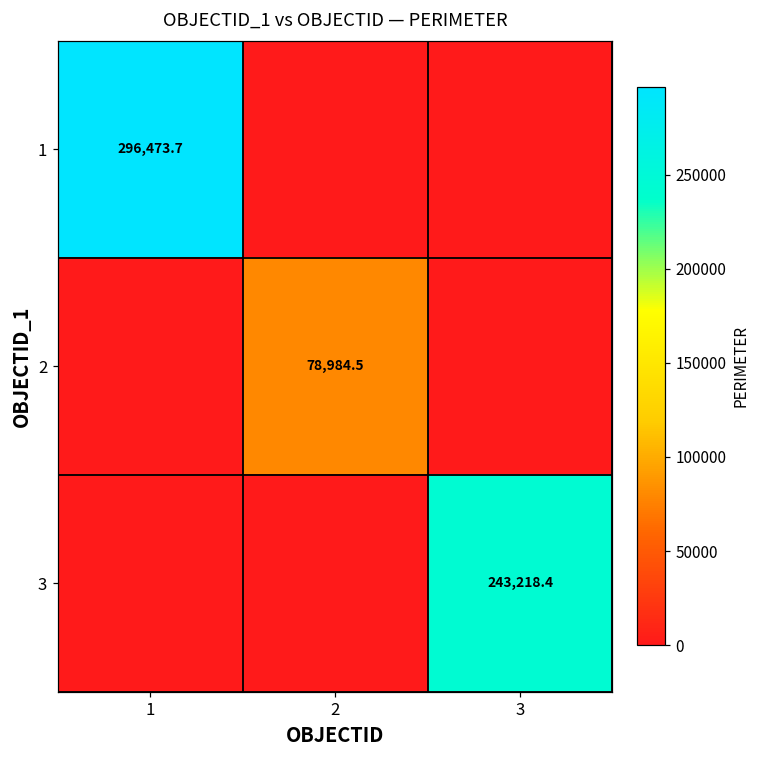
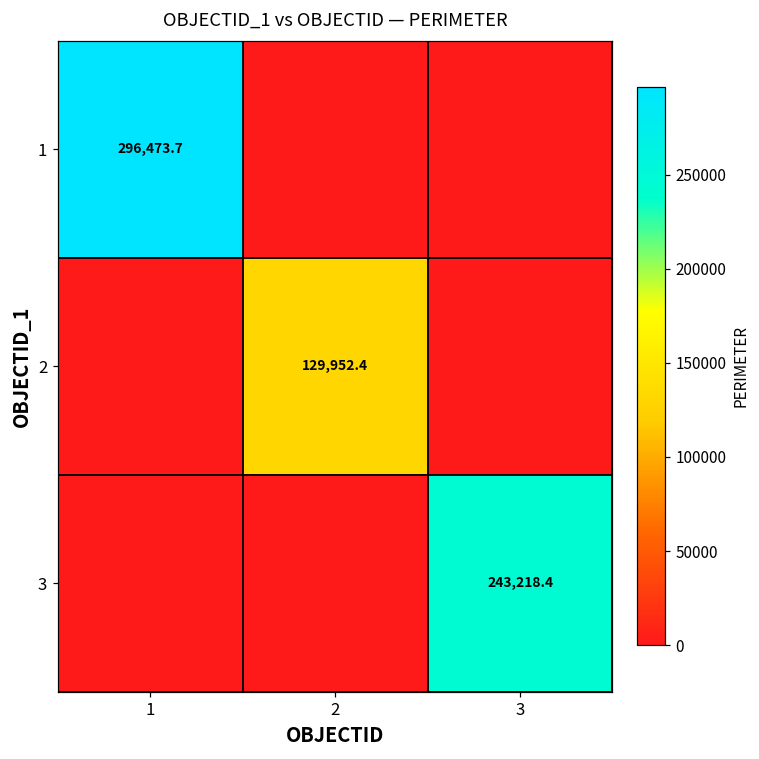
2, 2: 78,984.5 -> 129,952.4
